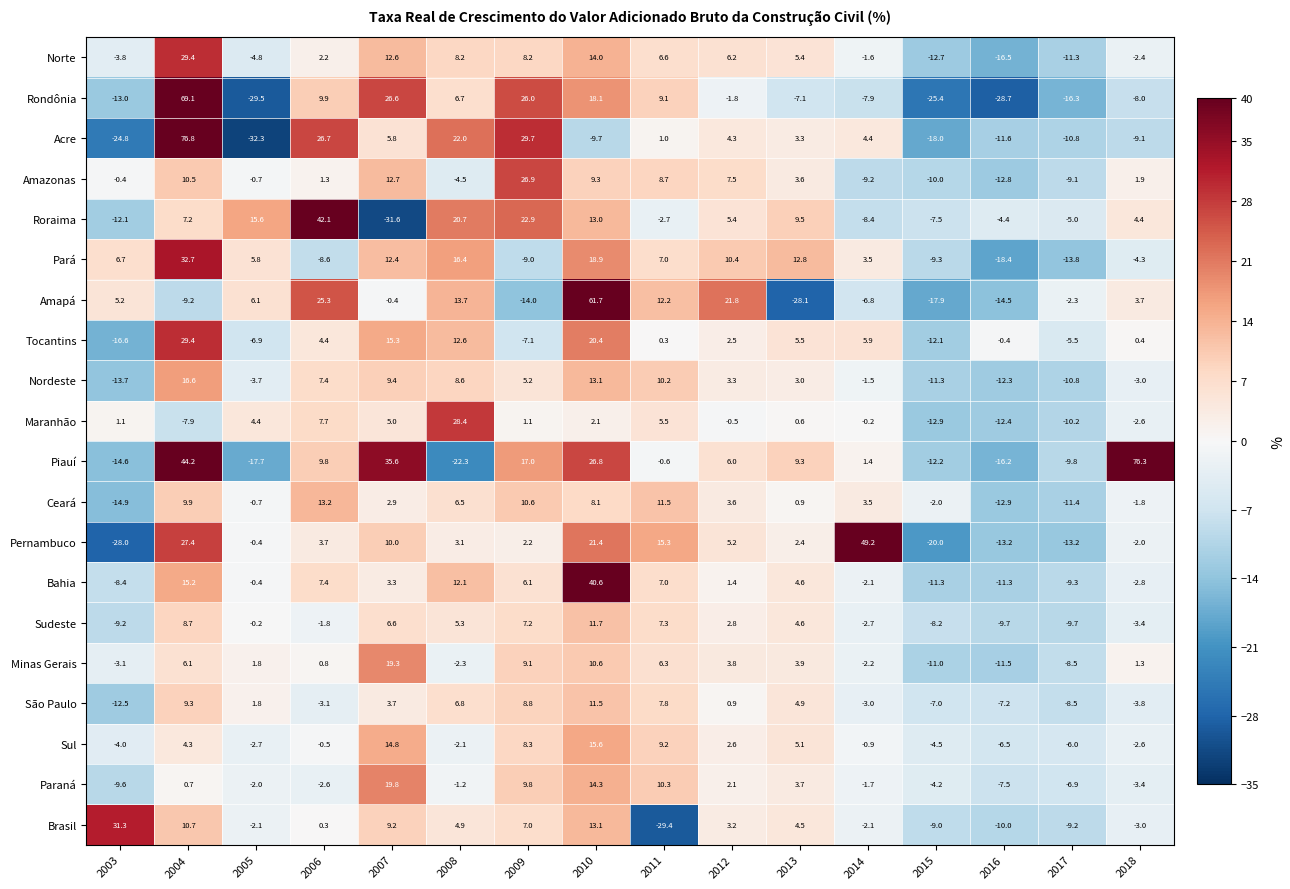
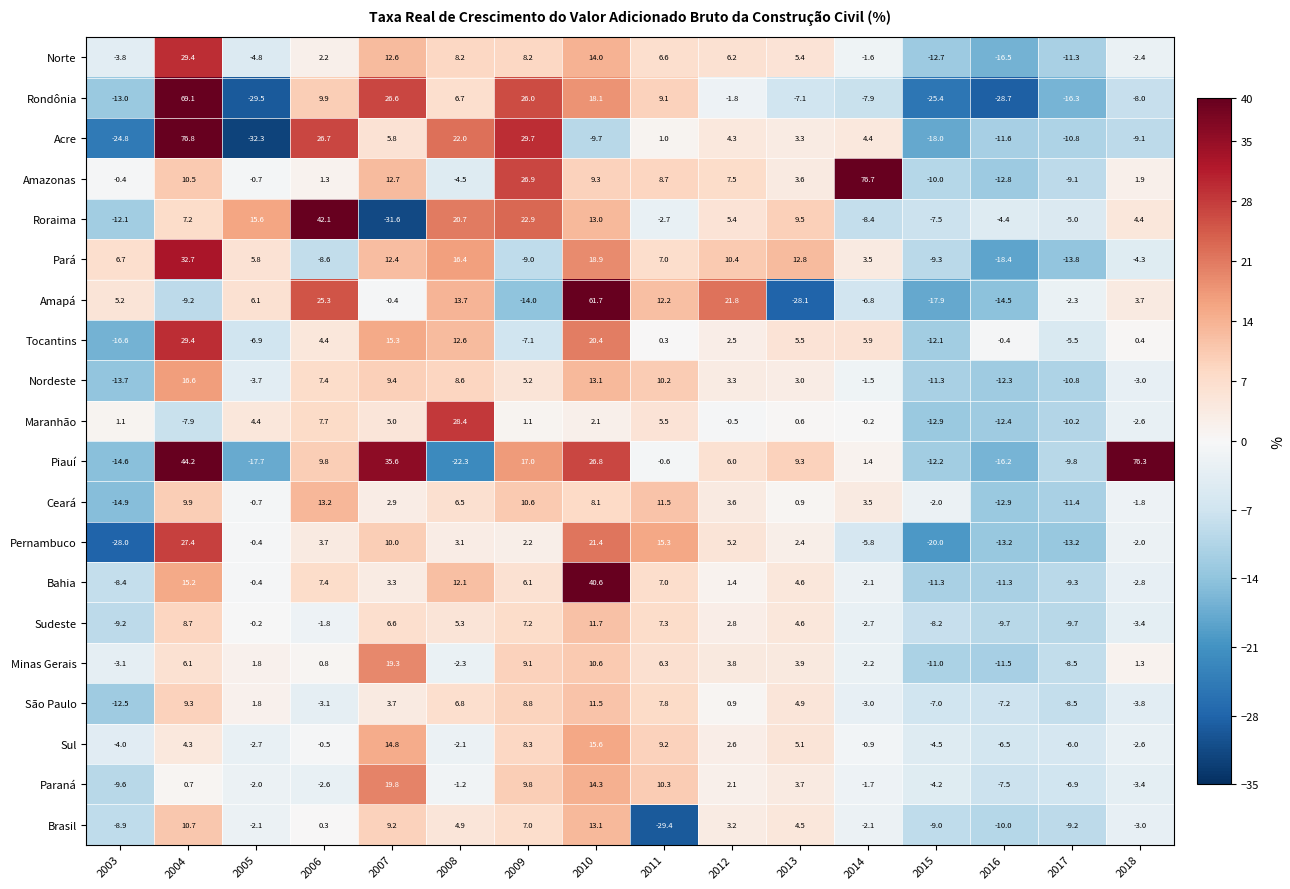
Amazonas, 2014: -9.2 -> 76.7
Pernambuco, 2014: 49.2 -> -5.8
Brasil, 2003: 31.3 -> -8.9
